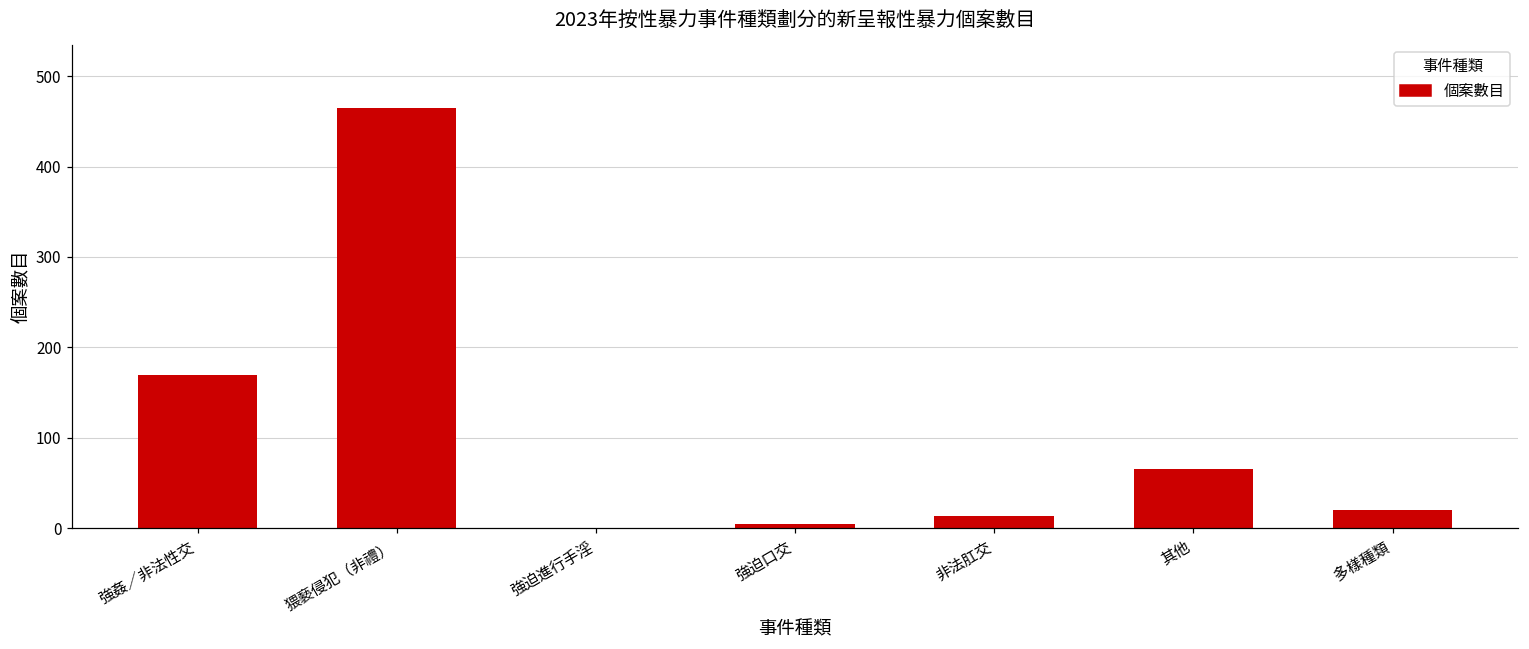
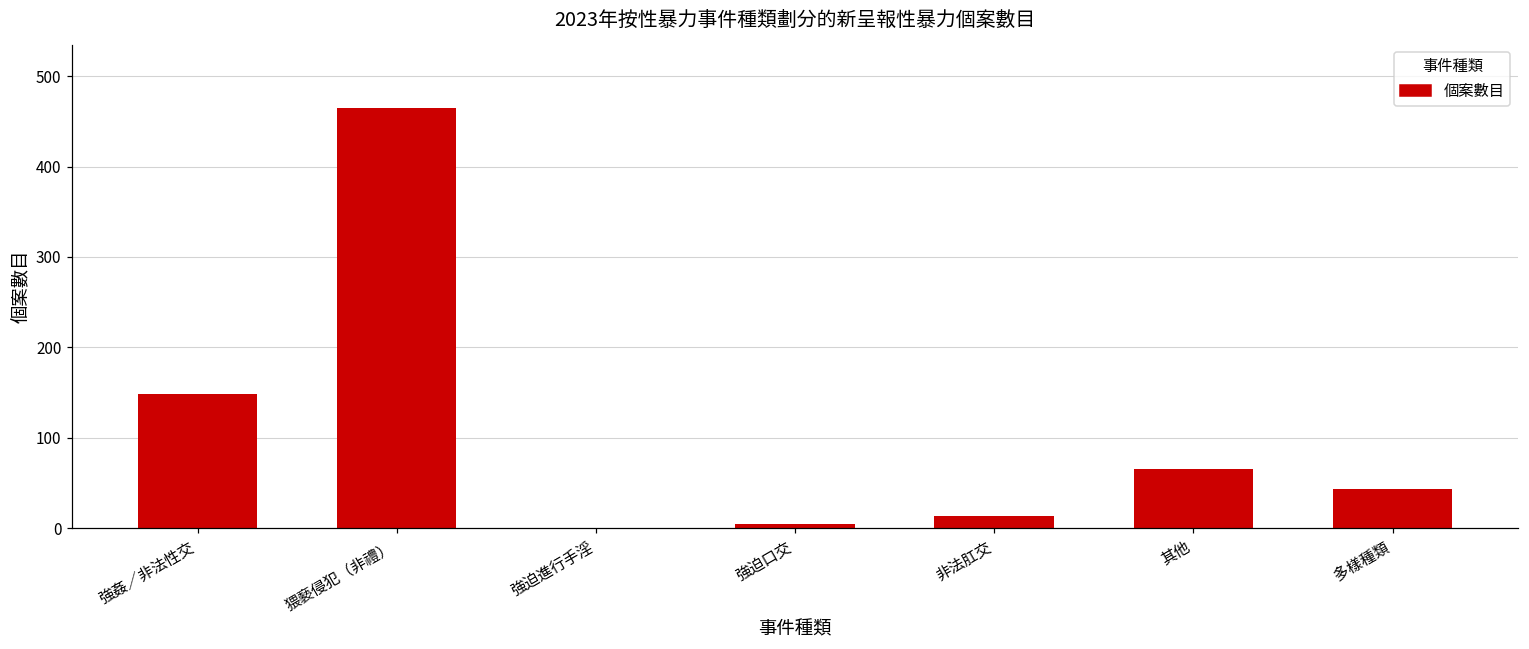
強姦／非法性交: 170 -> 150
多樣種類: 20 -> 40
